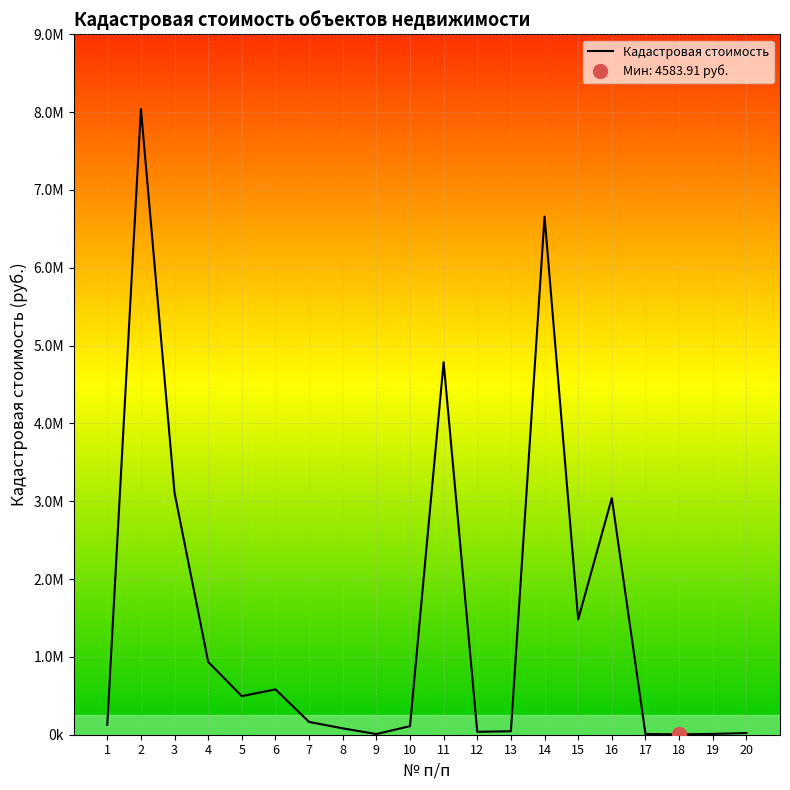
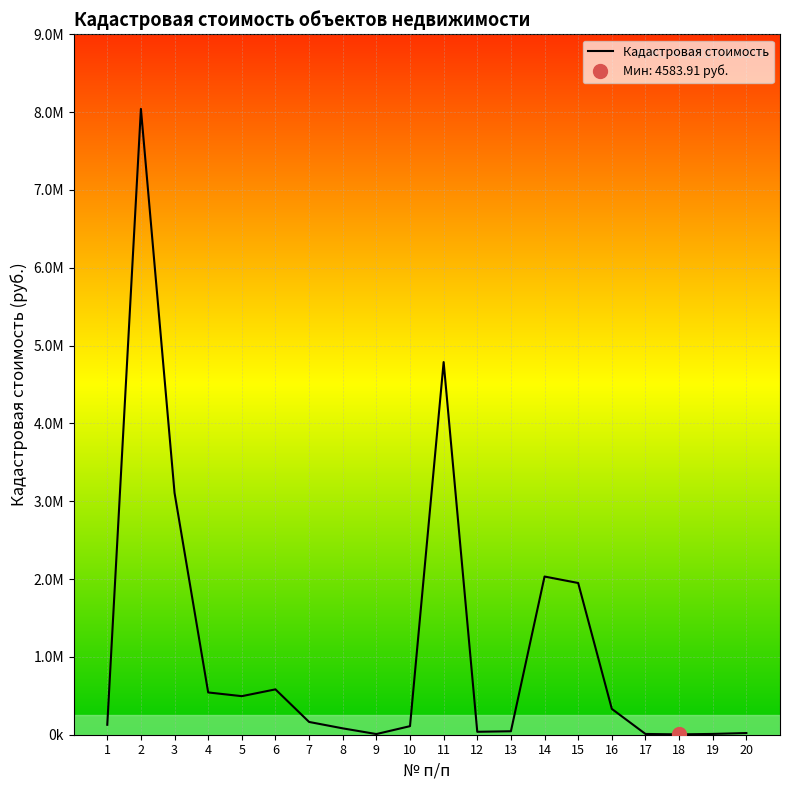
Кадастровая стоимость, 4: 900000 -> 500000
Кадастровая стоимость, 14: 6700000 -> 2000000
Кадастровая стоимость, 15: 1500000 -> 1900000
Кадастровая стоимость, 16: 3000000 -> 300000
